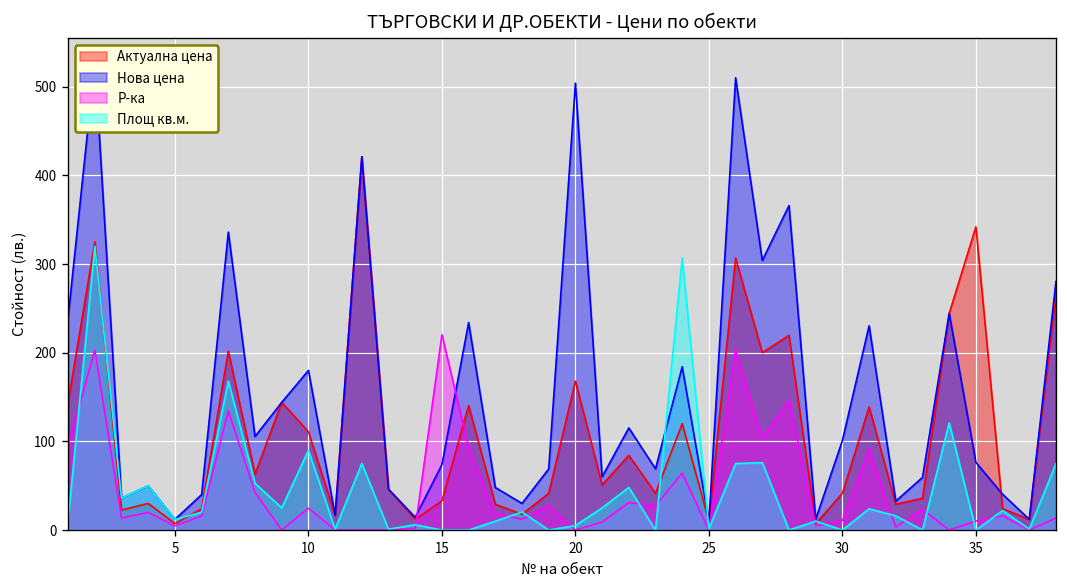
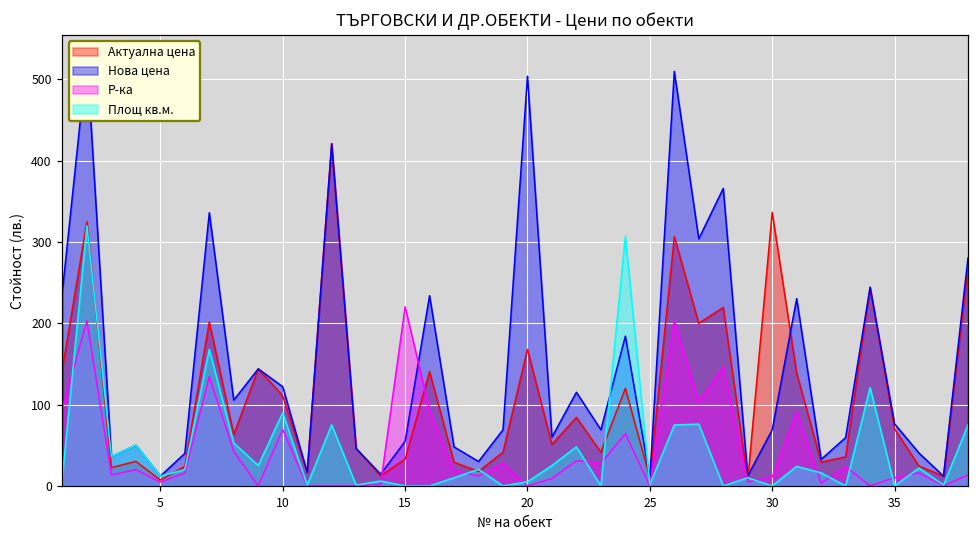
Нова цена, 10: 180 -> 120
Р-ка, 10: 20 -> 70
Нова цена, 15: 70 -> 50
Актуална цена, 30: 40 -> 340
Нова цена, 30: 100 -> 70
Актуална цена, 35: 340 -> 70
